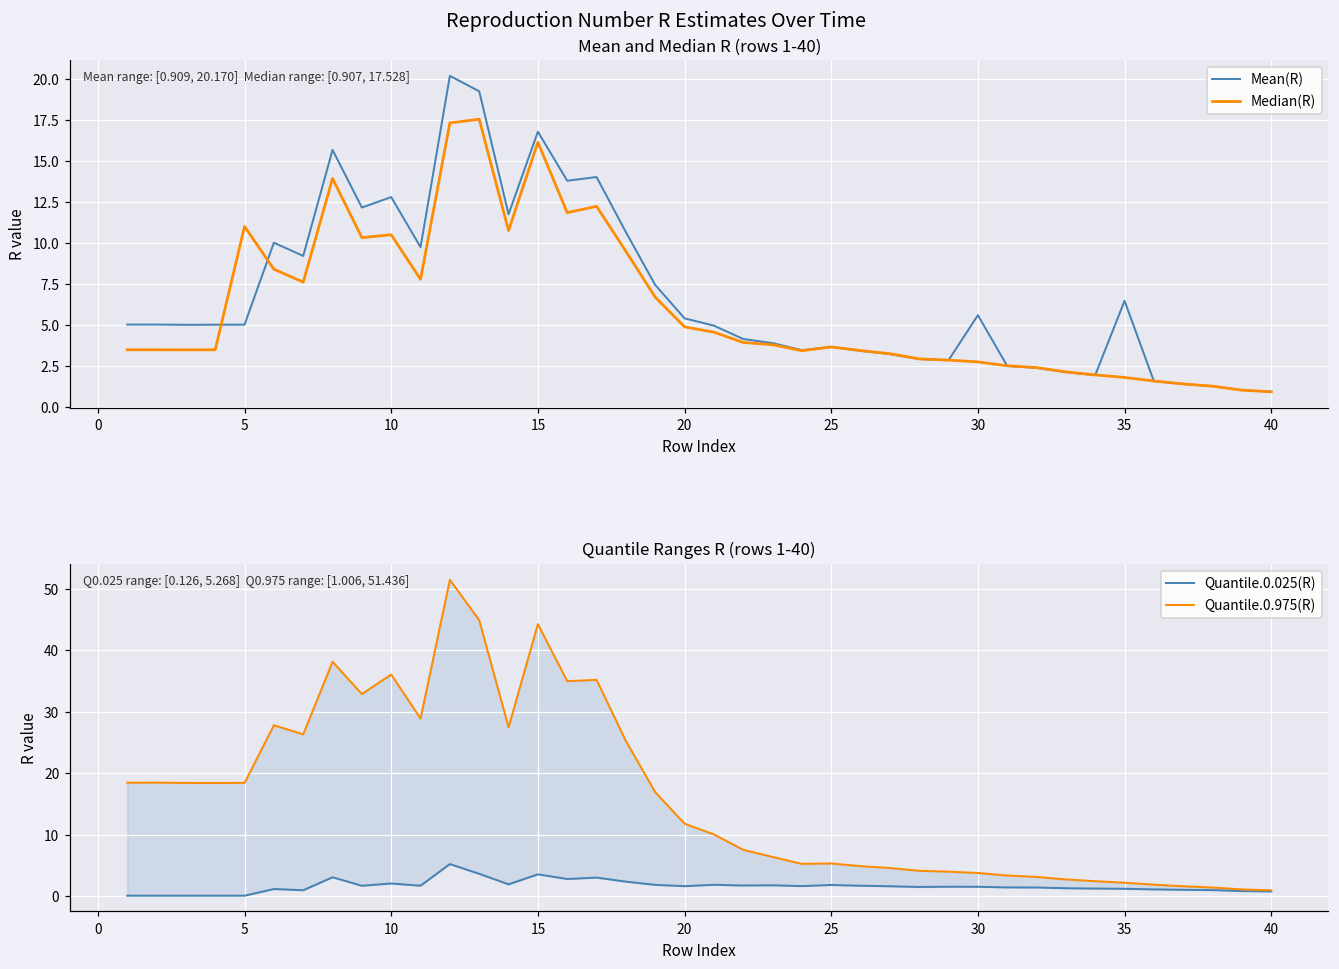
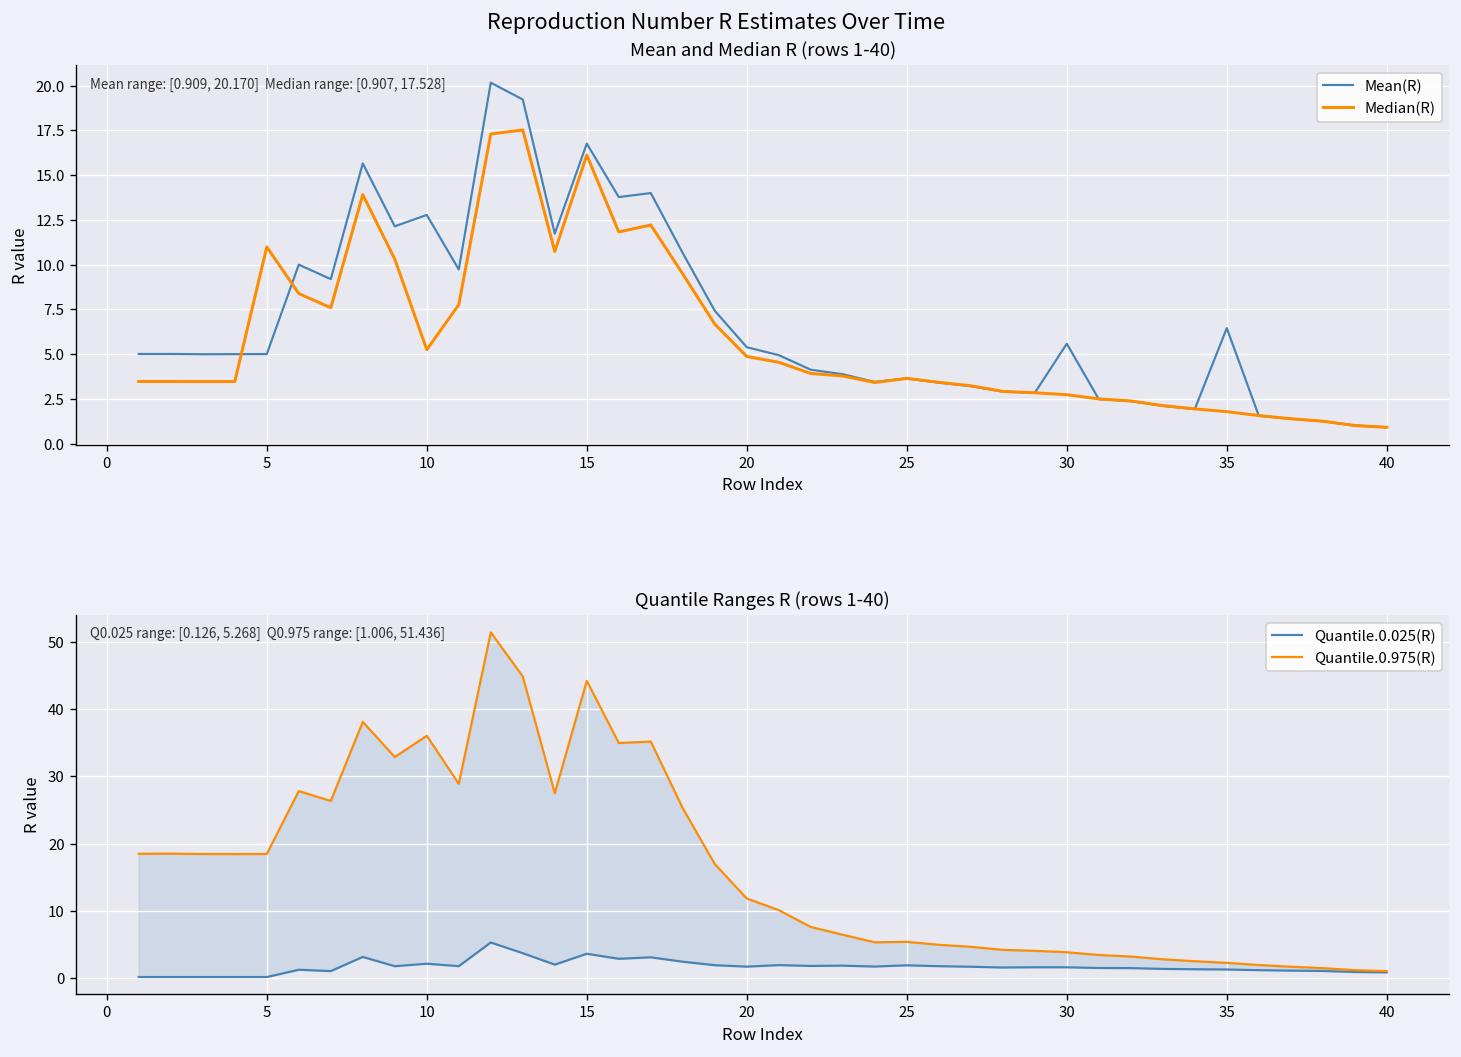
Mean and Median R (rows 1-40), Median(R), 10: 10.5 -> 5.2
